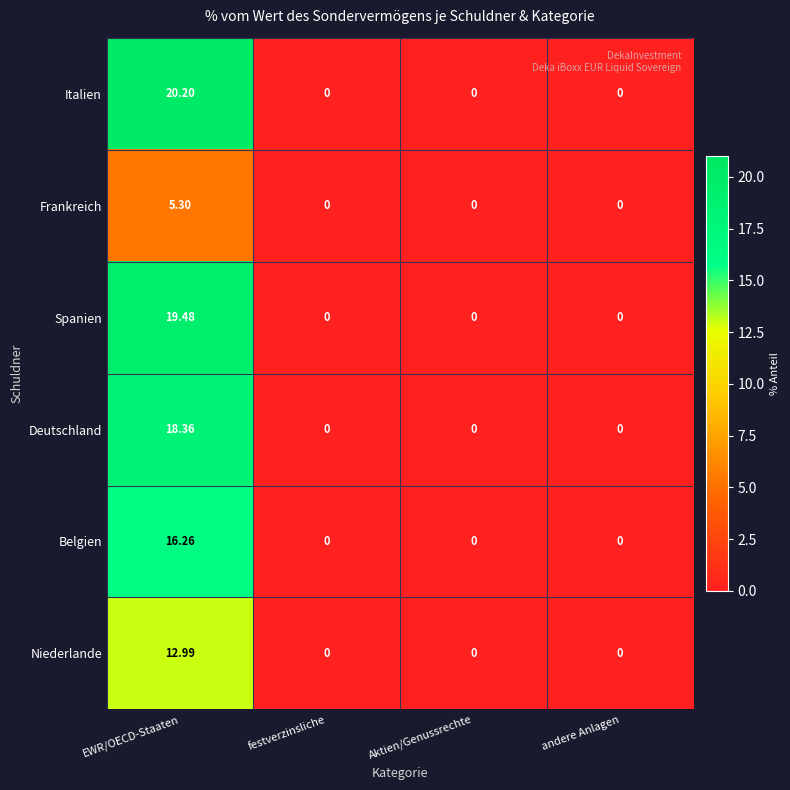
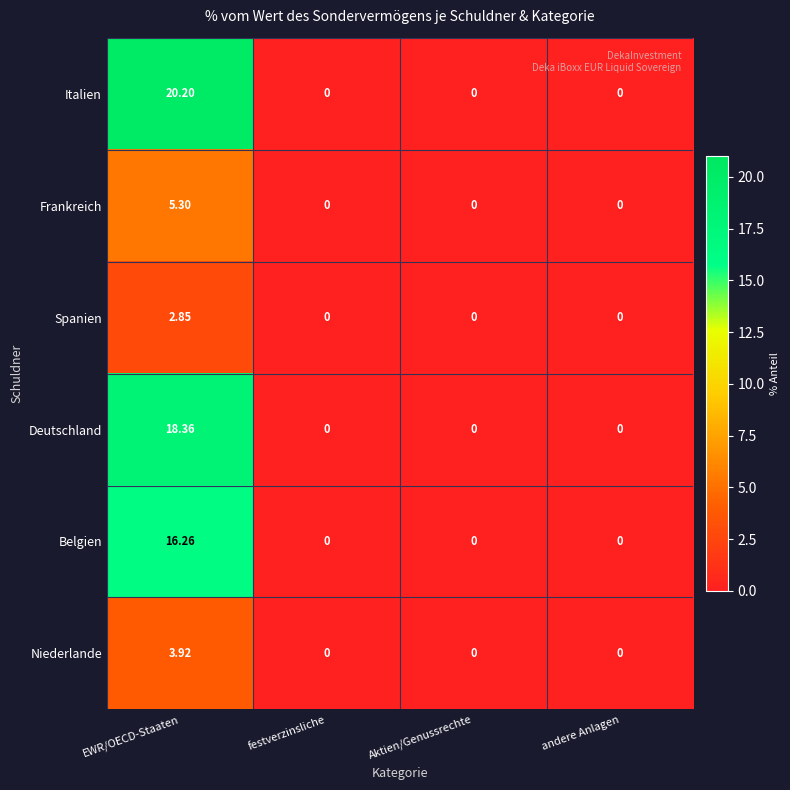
Spanien, EWR/OECD-Staaten: 19.48 -> 2.85
Niederlande, EWR/OECD-Staaten: 12.99 -> 3.92
